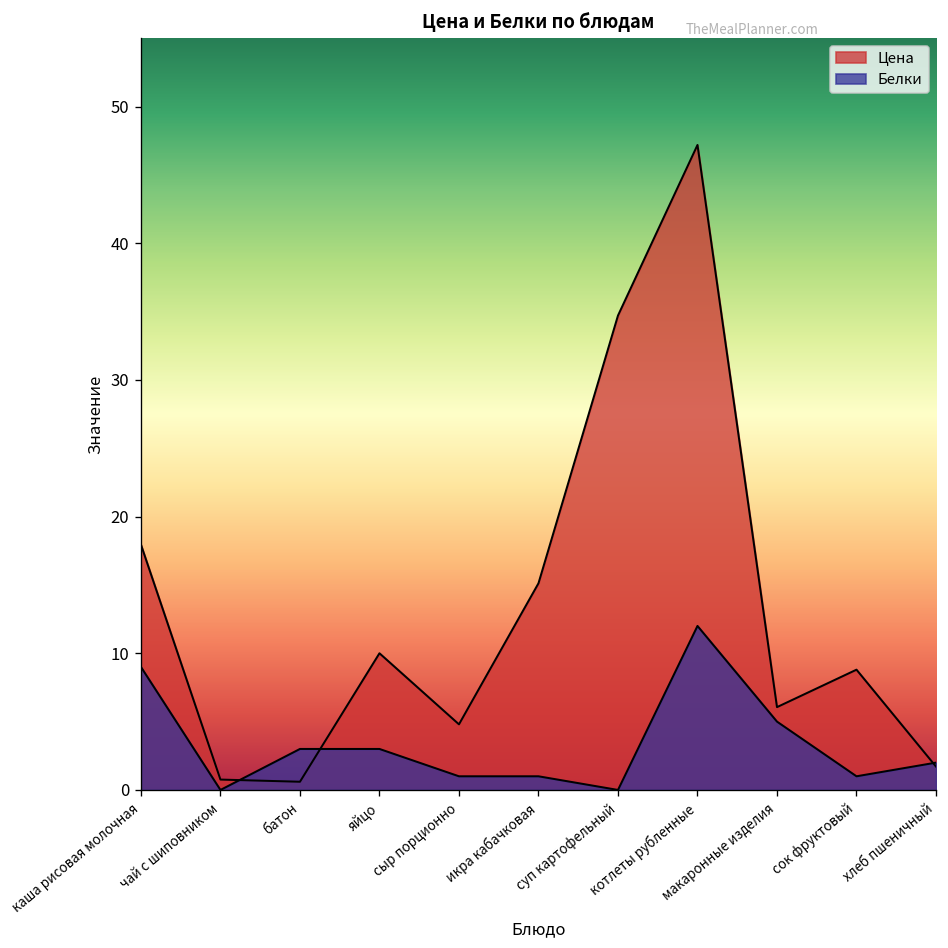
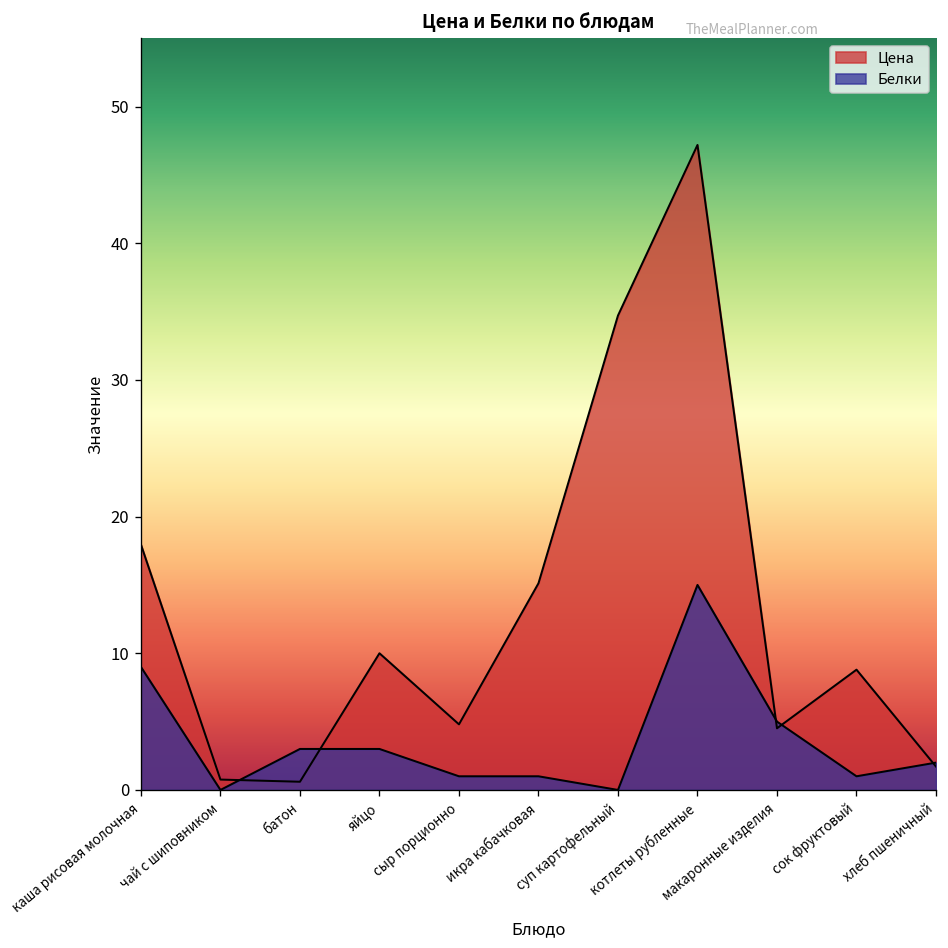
Белки, котлеты рубленные: 12 -> 15
Цена, макаронные изделия: 6.1 -> 4.5
